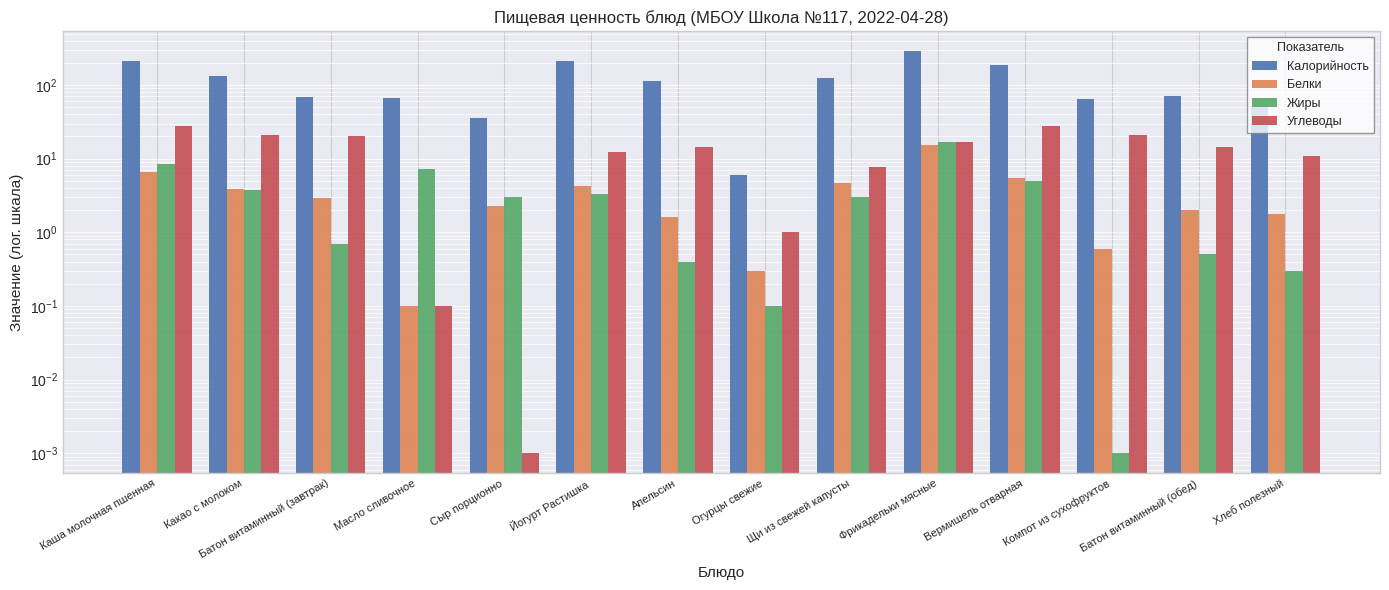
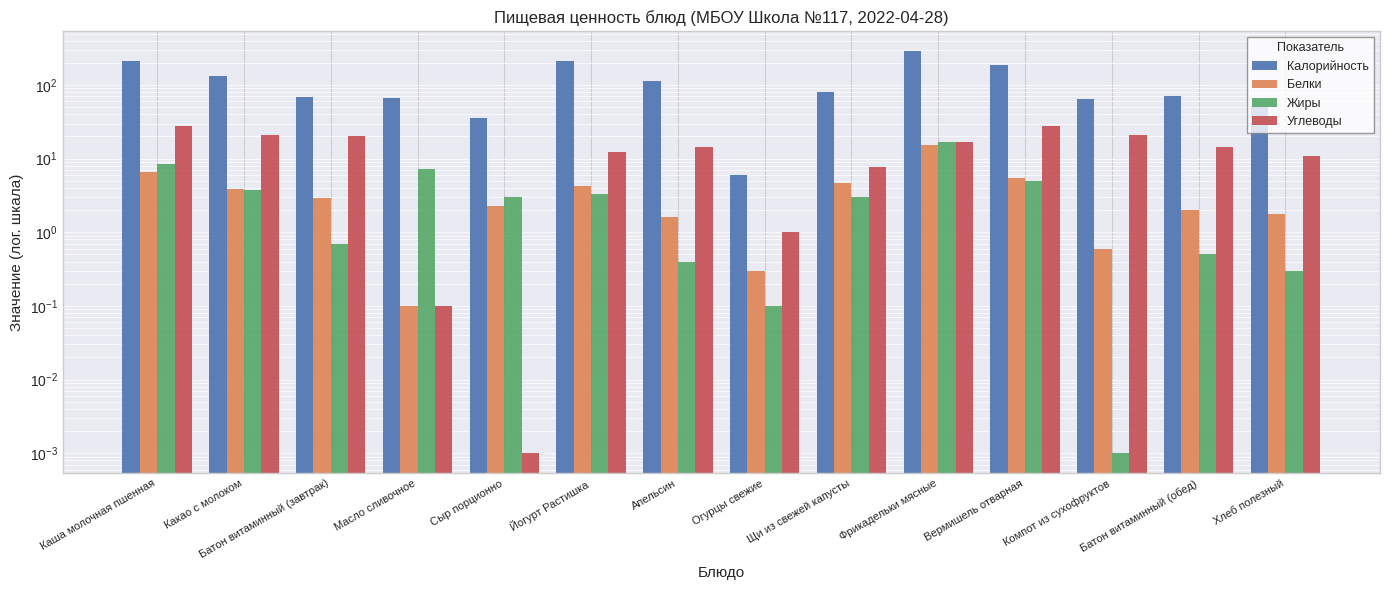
Калорийность, Щи из свежей капусты: 130 -> 80
